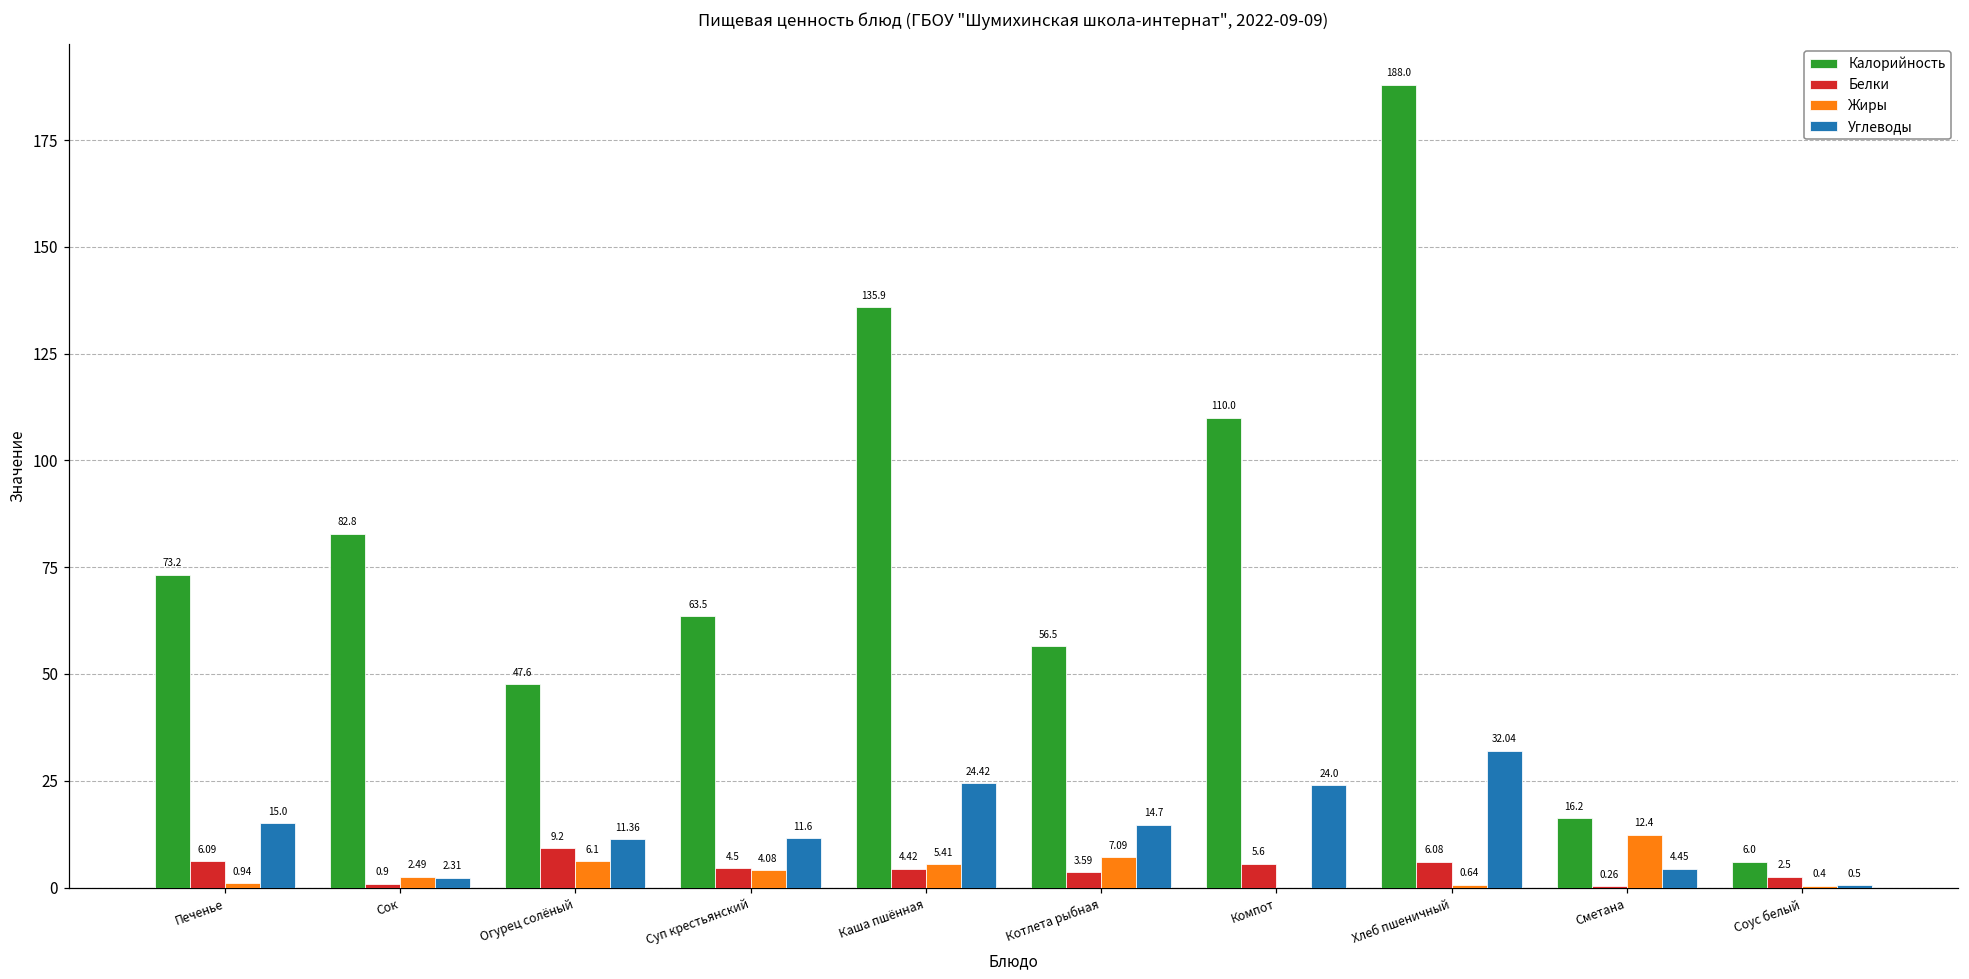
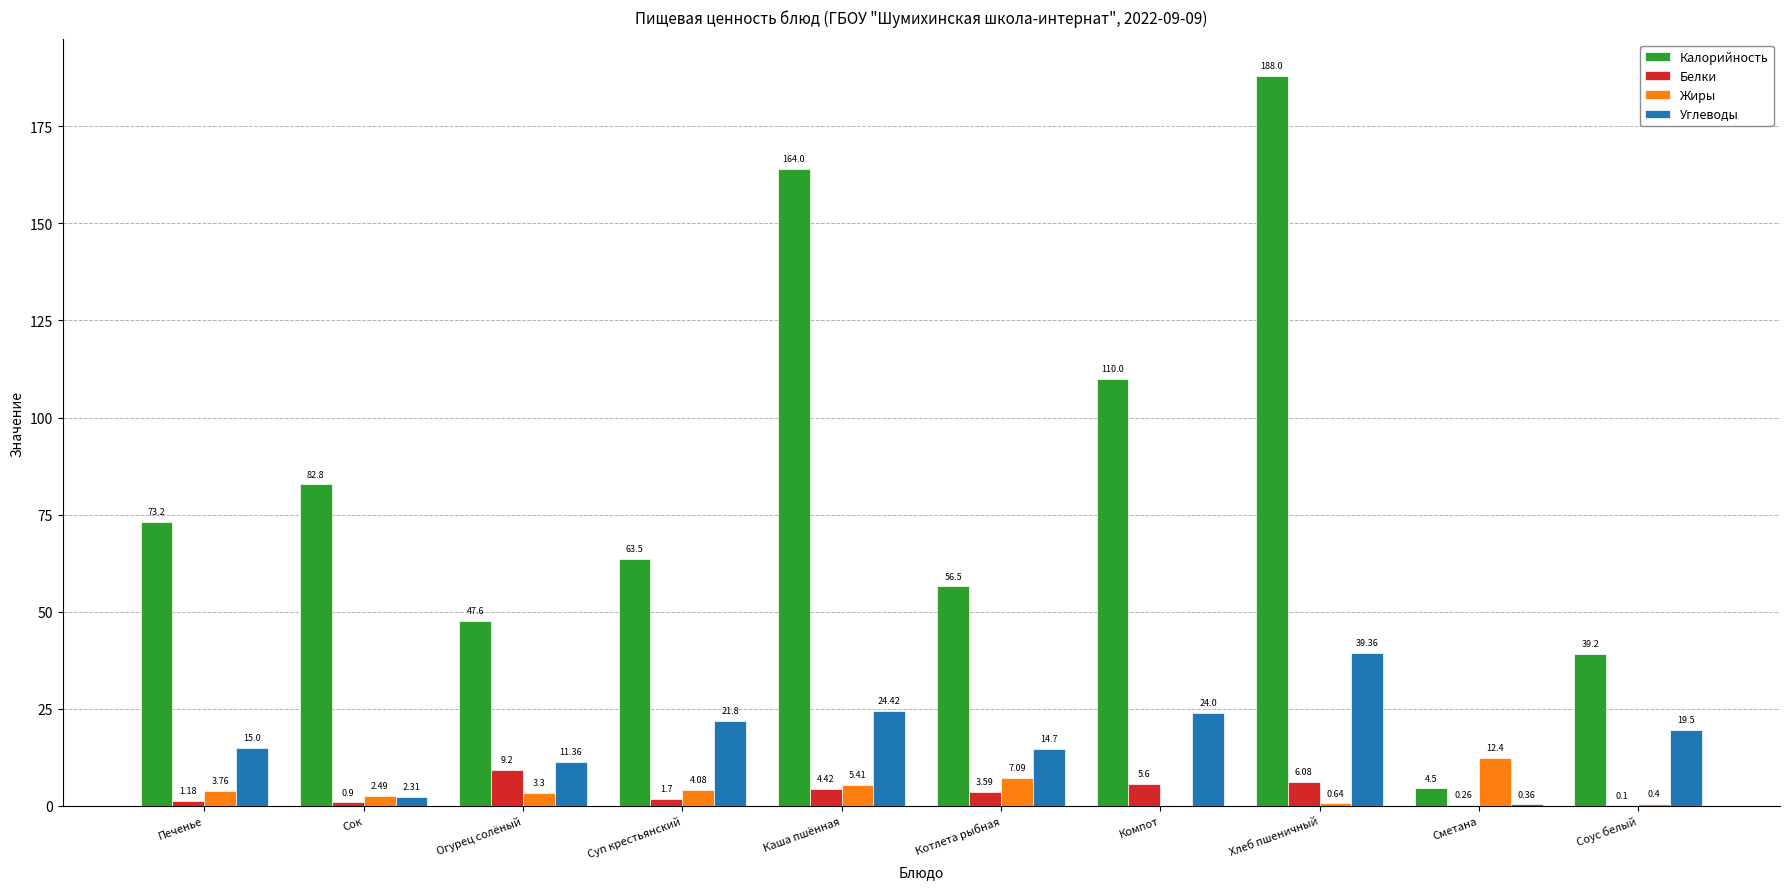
Белки, Печенье: 6.09 -> 1.18
Жиры, Печенье: 0.94 -> 3.76
Жиры, Огурец солёный: 6.1 -> 3.3
Белки, Суп крестьянский: 4.5 -> 1.7
Углеводы, Суп крестьянский: 11.6 -> 21.8
Калорийность, Каша пшённая: 135.9 -> 164.0
Углеводы, Хлеб пшеничный: 32.04 -> 39.36
Калорийность, Сметана: 16.2 -> 4.5
Углеводы, Сметана: 4.45 -> 0.36
Калорийность, Соус белый: 6.0 -> 39.2
Белки, Соус белый: 2.5 -> 0.1
Углеводы, Соус белый: 0.5 -> 19.5
